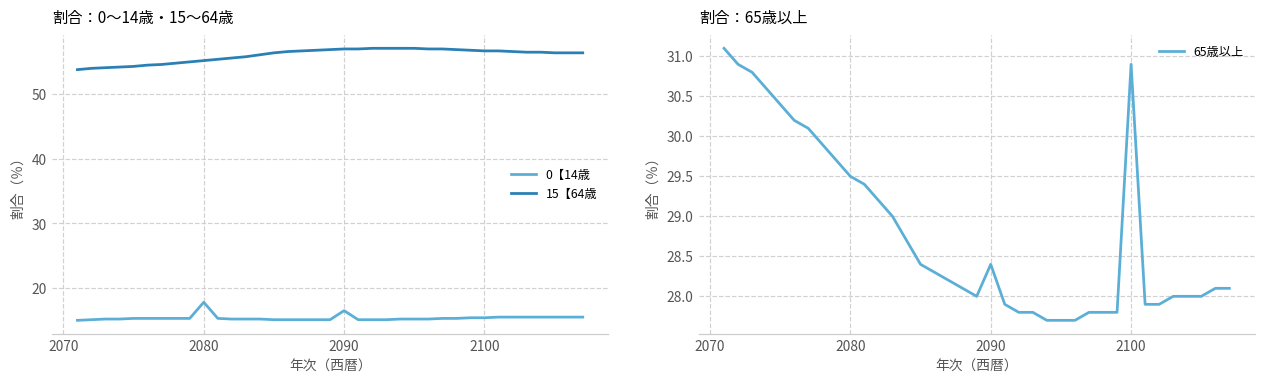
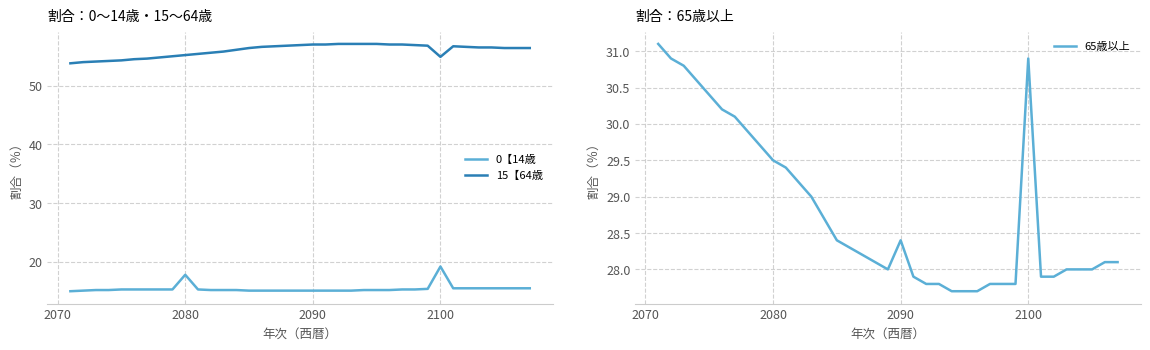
割合：0～14歳・15～64歳, 0【14歳, 2090: 17 -> 15
割合：0～14歳・15～64歳, 0【14歳, 2100: 15 -> 19
割合：0～14歳・15～64歳, 15【64歳, 2100: 57 -> 55
